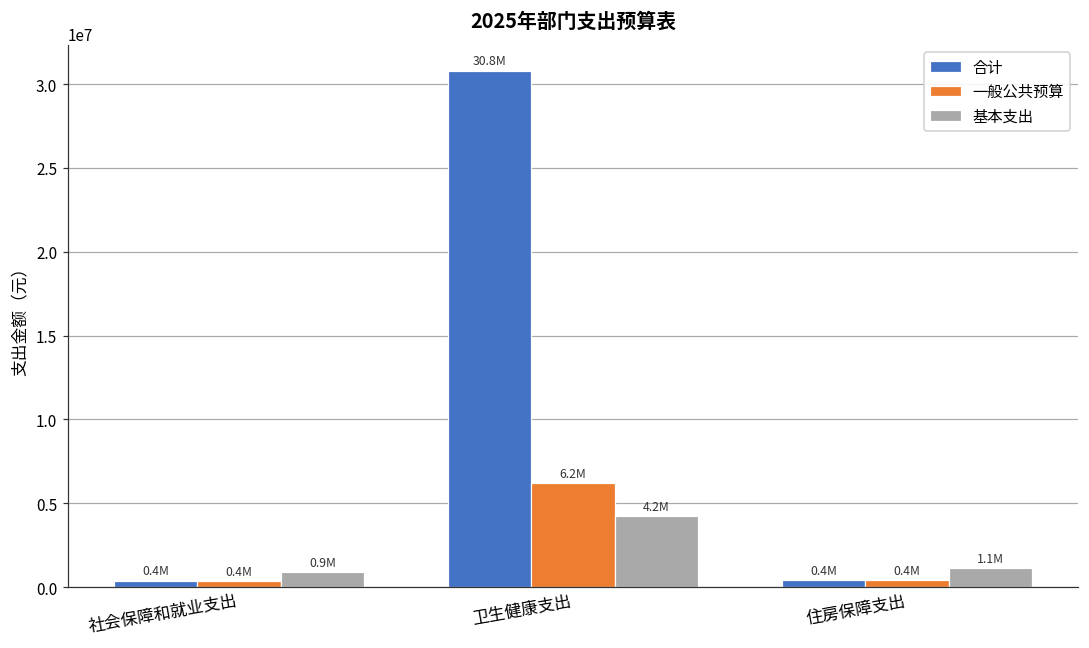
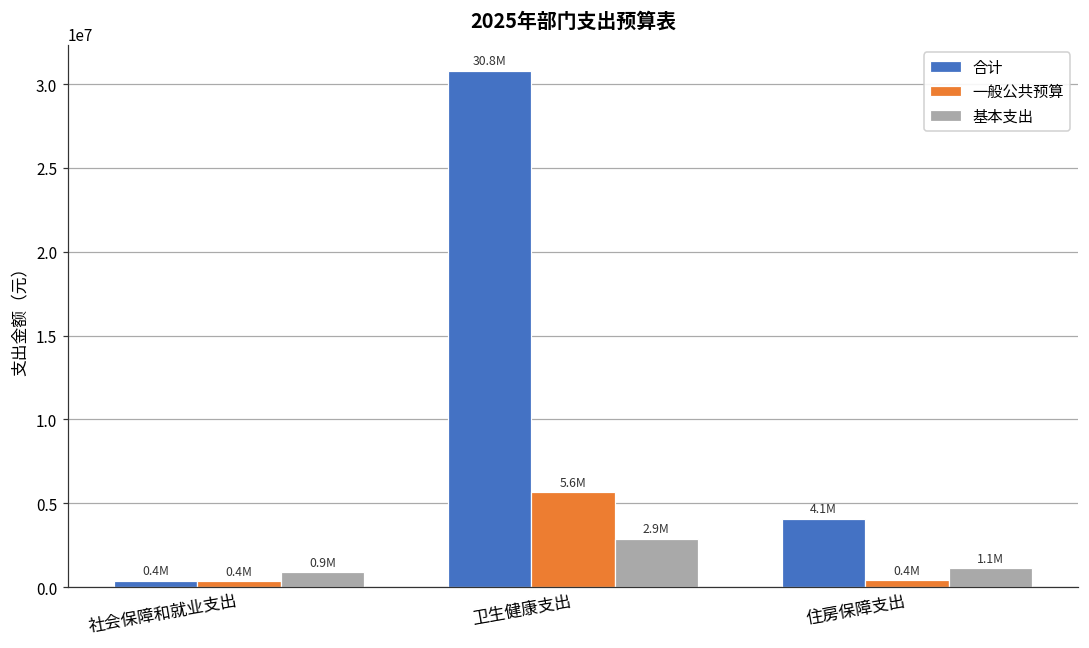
一般公共预算, 卫生健康支出: 6.2M -> 5.6M
基本支出, 卫生健康支出: 4.2M -> 2.9M
合计, 住房保障支出: 0.4M -> 4.1M
